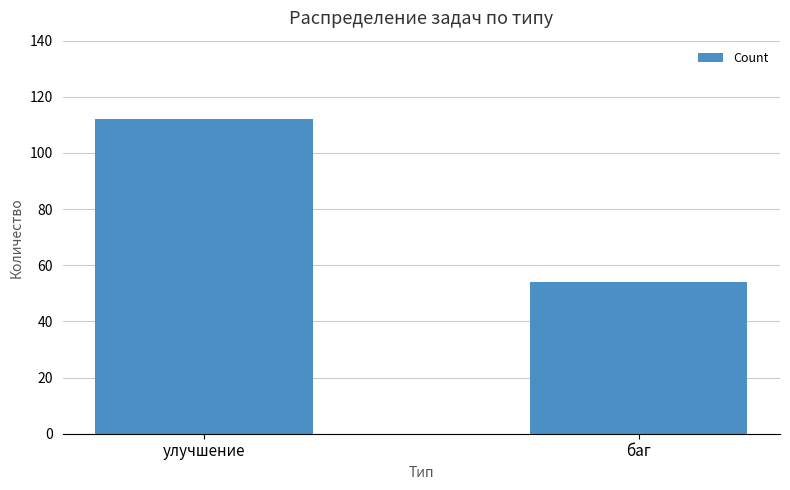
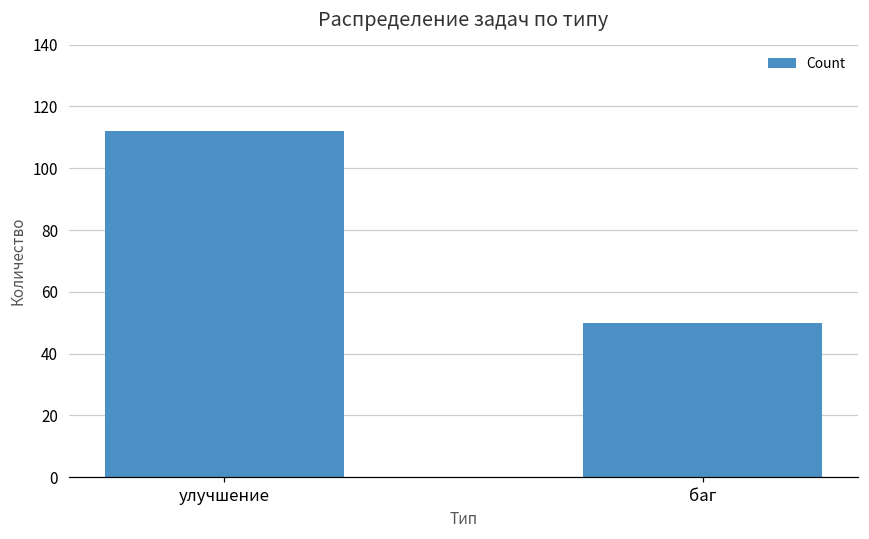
баг: 54 -> 50
